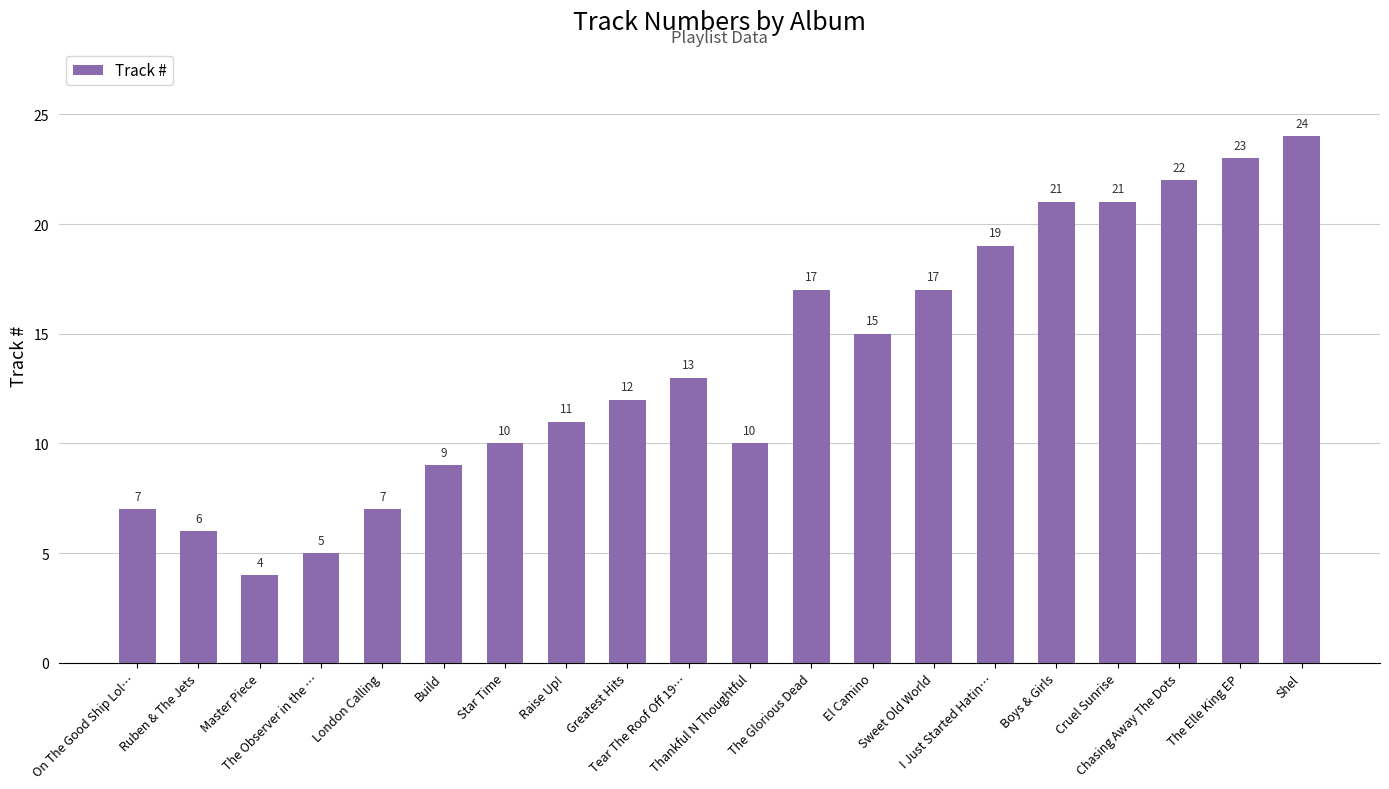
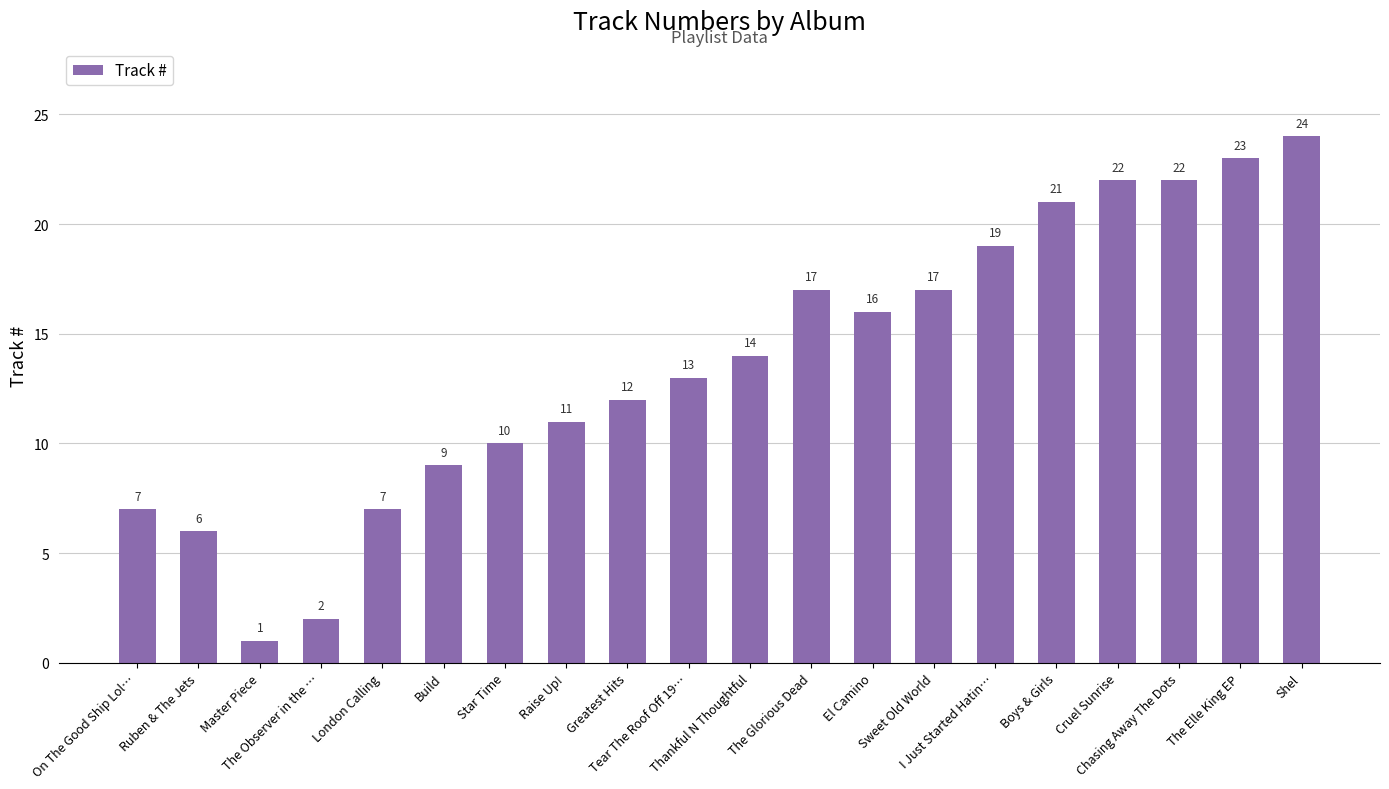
Master Piece: 4 -> 1
The Observer in the …: 5 -> 2
Thankful N Thoughtful: 10 -> 14
El Camino: 15 -> 16
Cruel Sunrise: 21 -> 22
